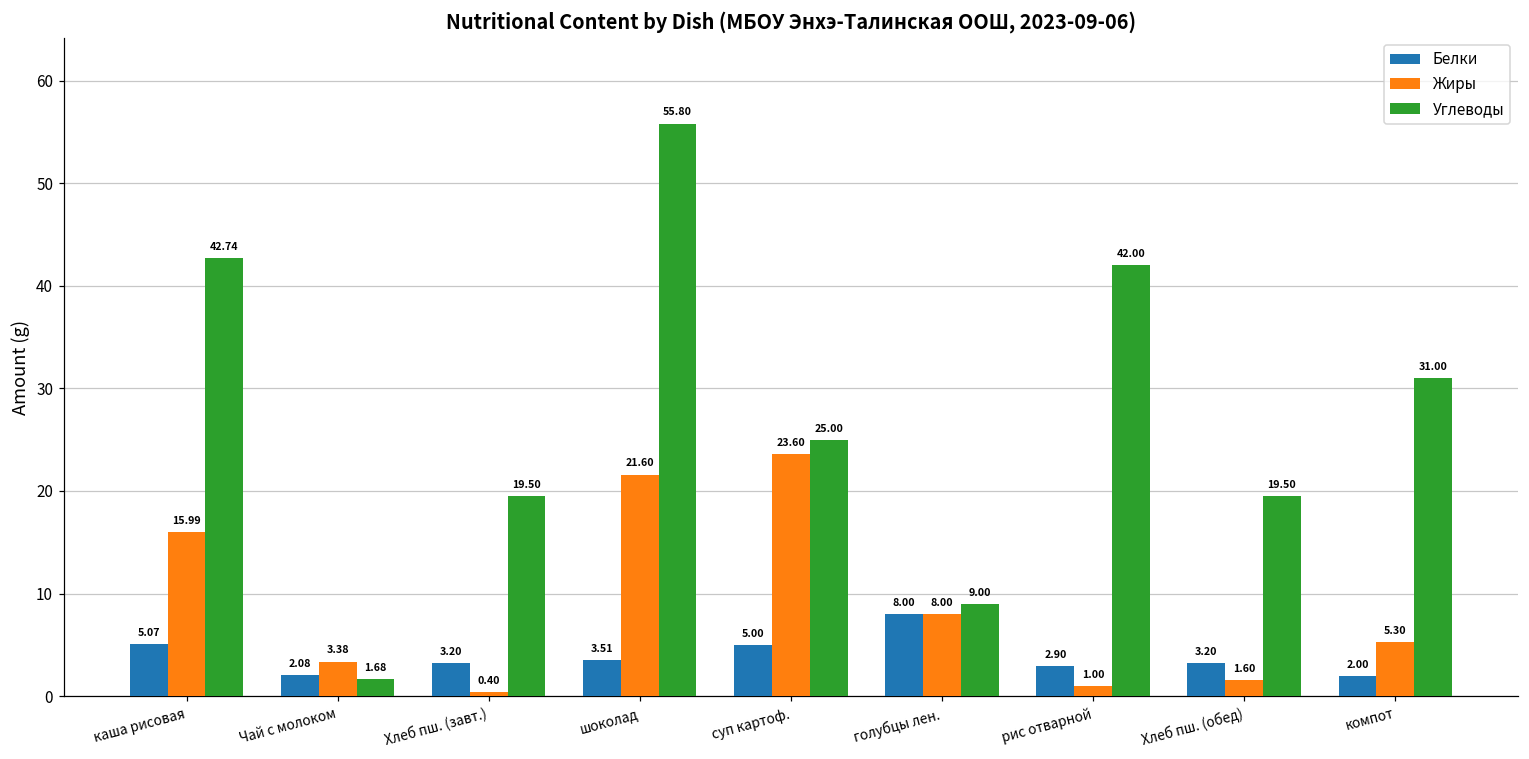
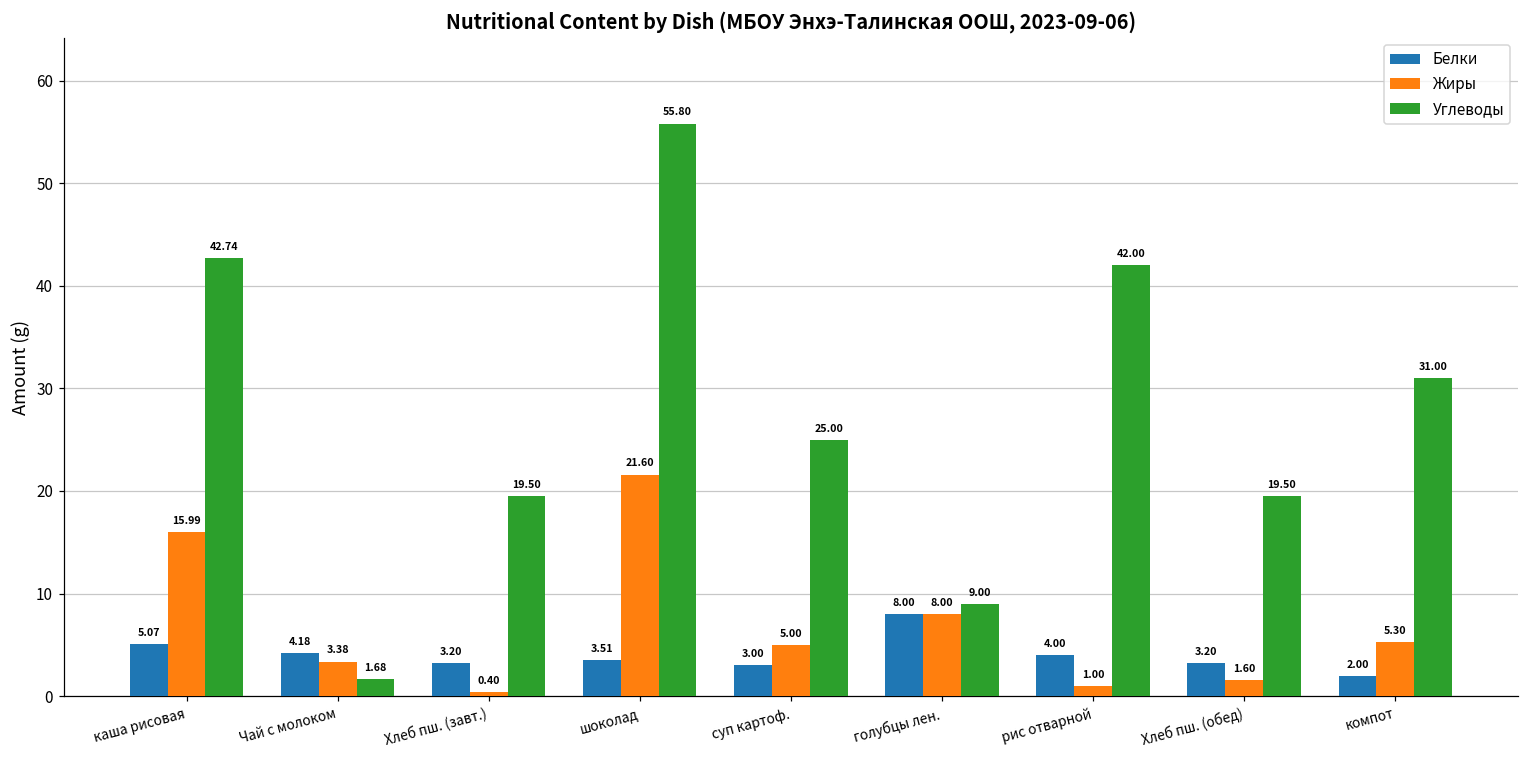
Белки, Чай с молоком: 2.08 -> 4.18
Белки, суп картоф.: 5.00 -> 3.00
Жиры, суп картоф.: 23.60 -> 5.00
Белки, рис отварной: 2.90 -> 4.00
